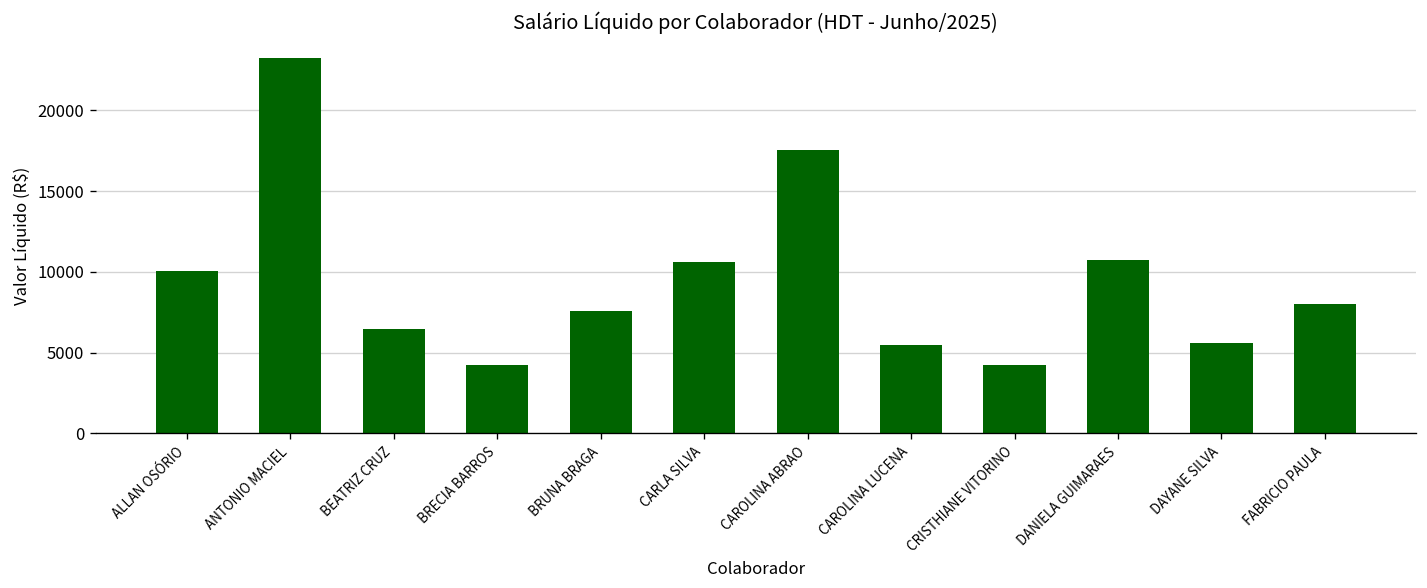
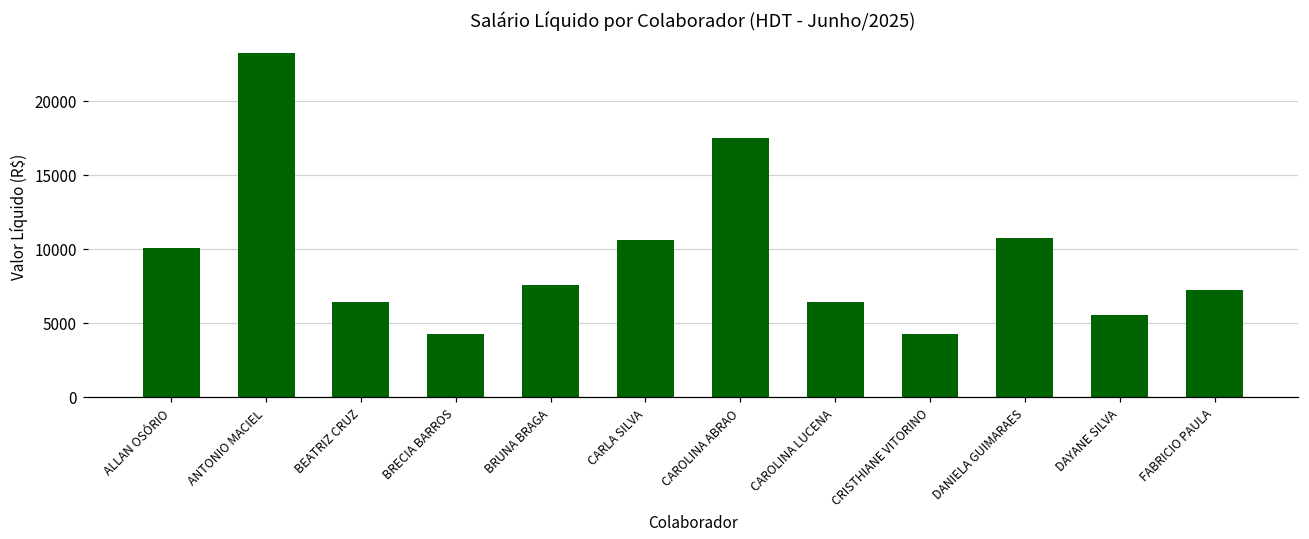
CAROLINA LUCENA: 5500 -> 6500
FABRICIO PAULA: 8000 -> 7200
